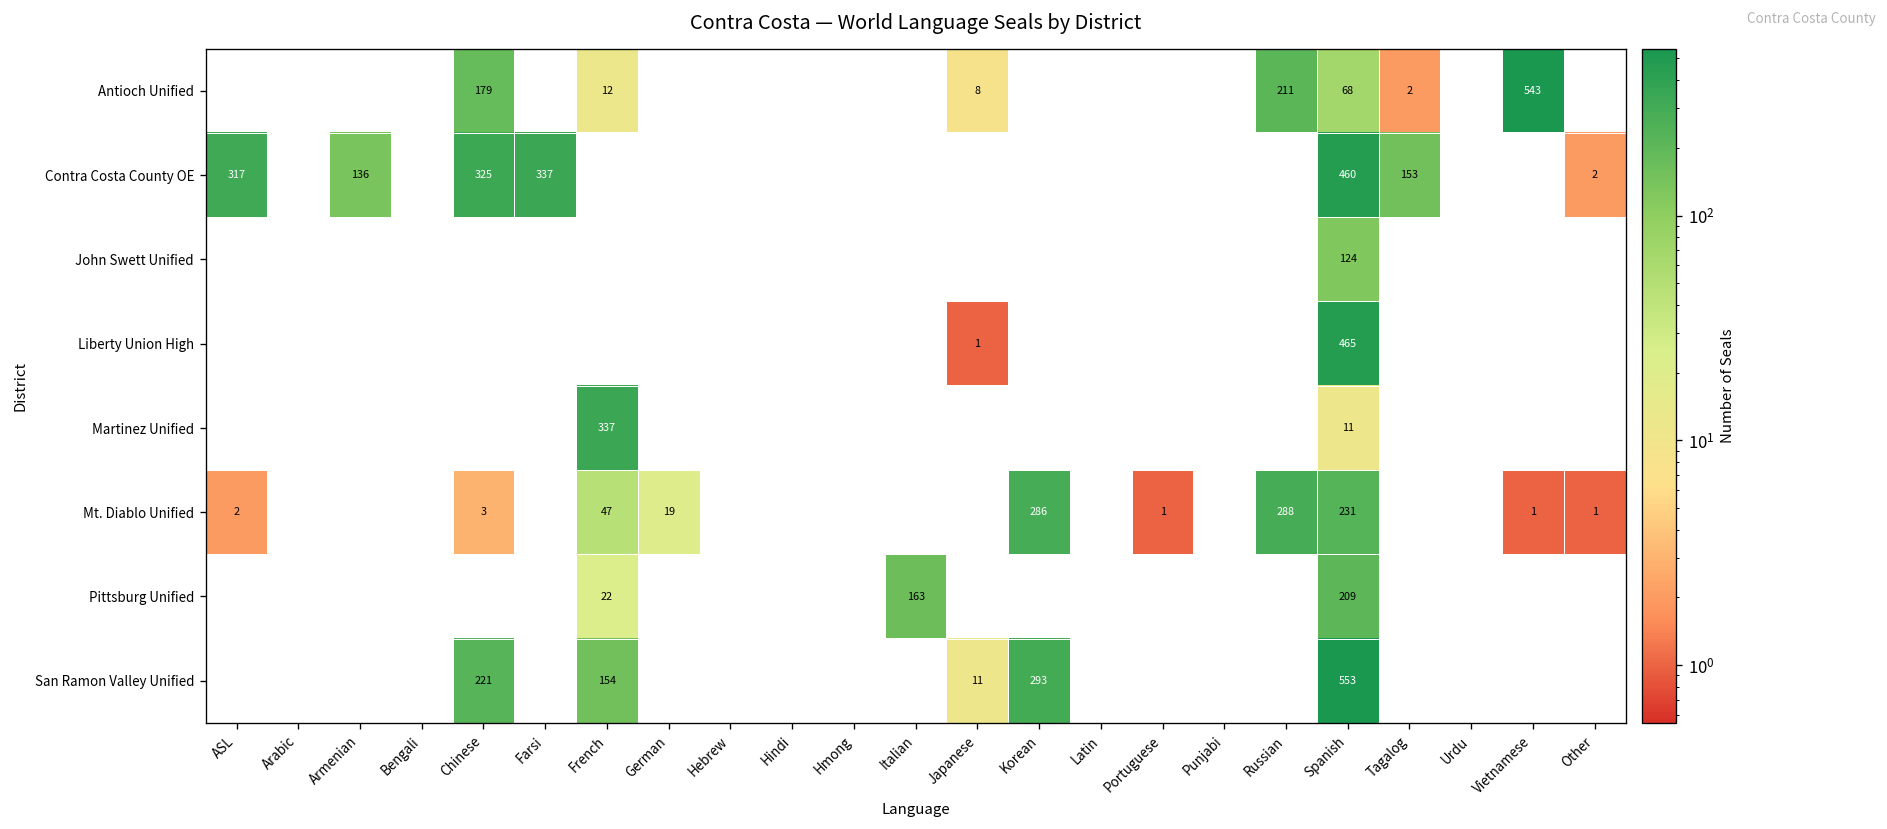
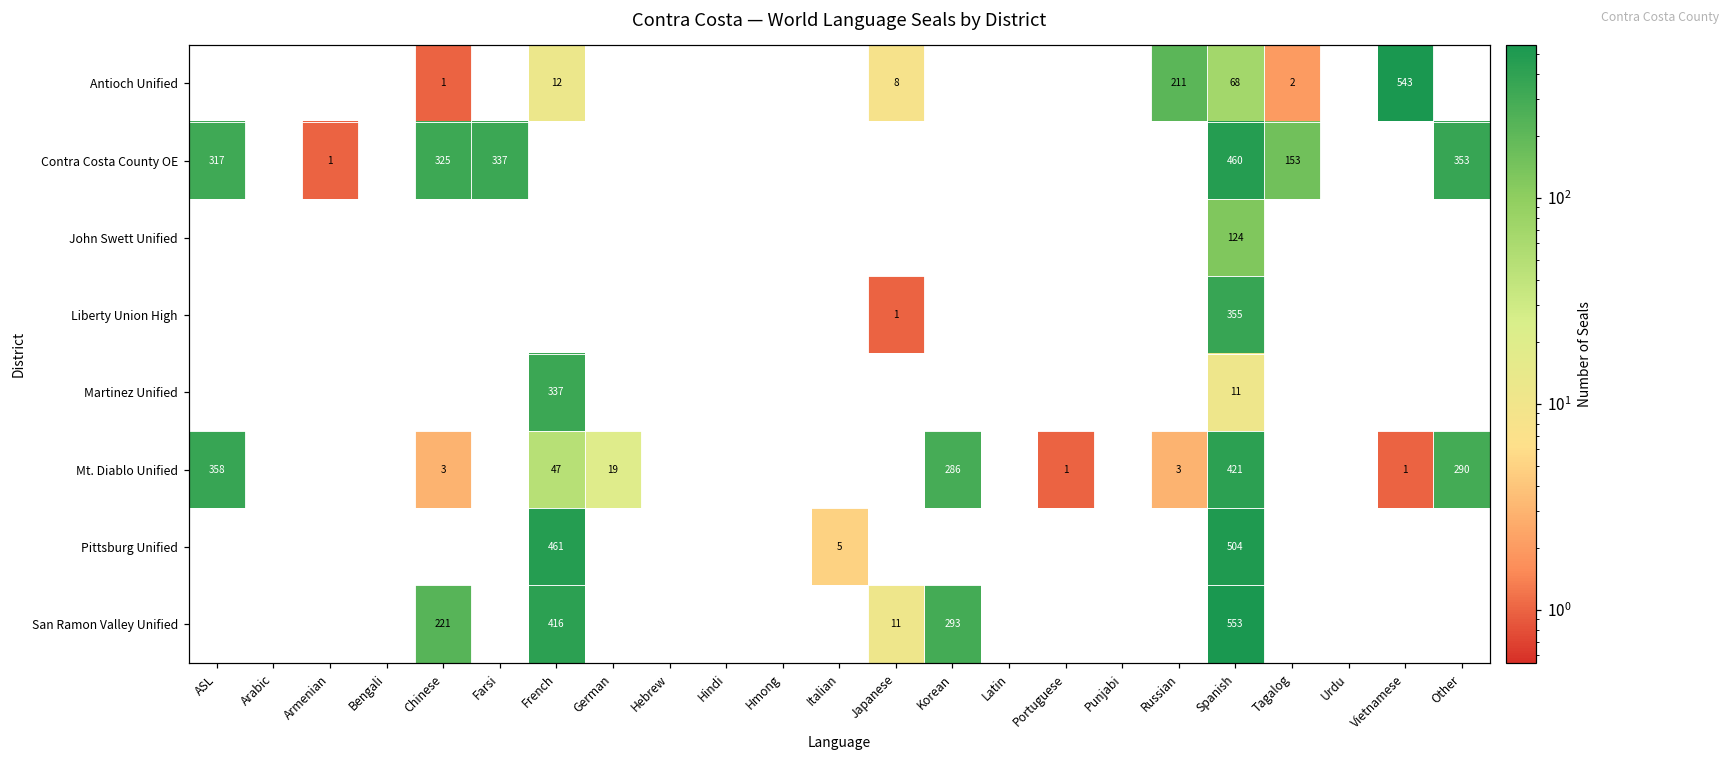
Antioch Unified, Chinese: 179 -> 1
Contra Costa County OE, Armenian: 136 -> 1
Contra Costa County OE, Other: 2 -> 353
Liberty Union High, Spanish: 465 -> 355
Mt. Diablo Unified, ASL: 2 -> 358
Mt. Diablo Unified, Russian: 288 -> 3
Mt. Diablo Unified, Spanish: 231 -> 421
Mt. Diablo Unified, Other: 1 -> 290
Pittsburg Unified, French: 22 -> 461
Pittsburg Unified, Italian: 163 -> 5
Pittsburg Unified, Spanish: 209 -> 504
San Ramon Valley Unified, French: 154 -> 416
